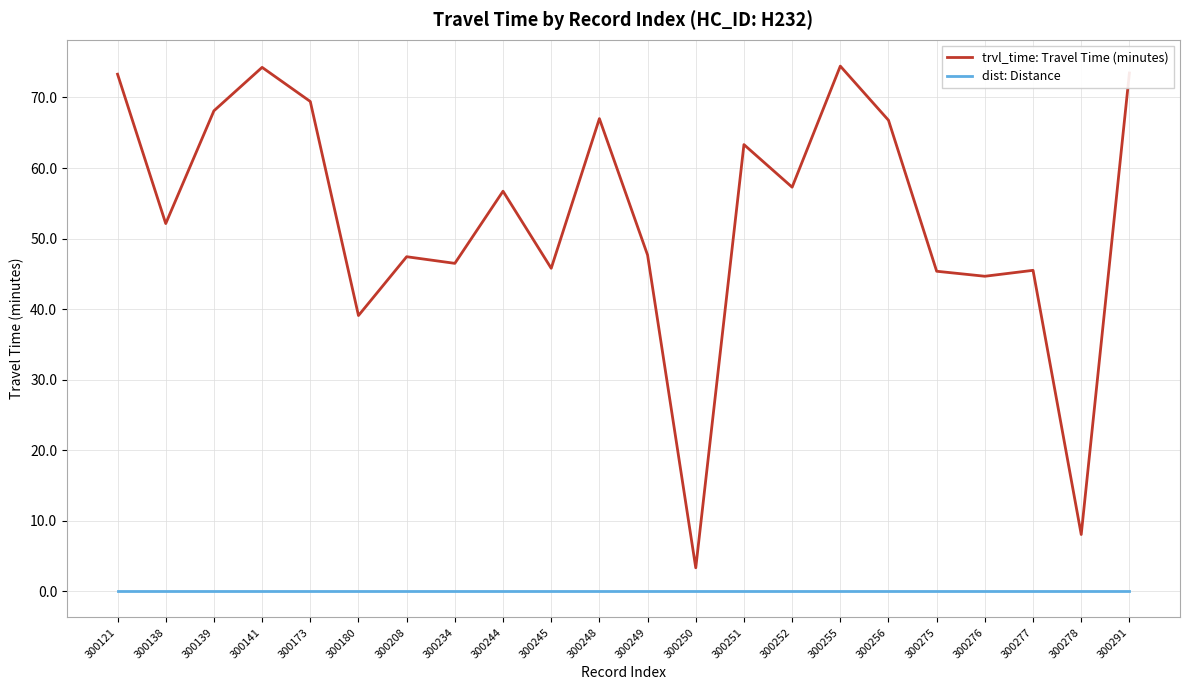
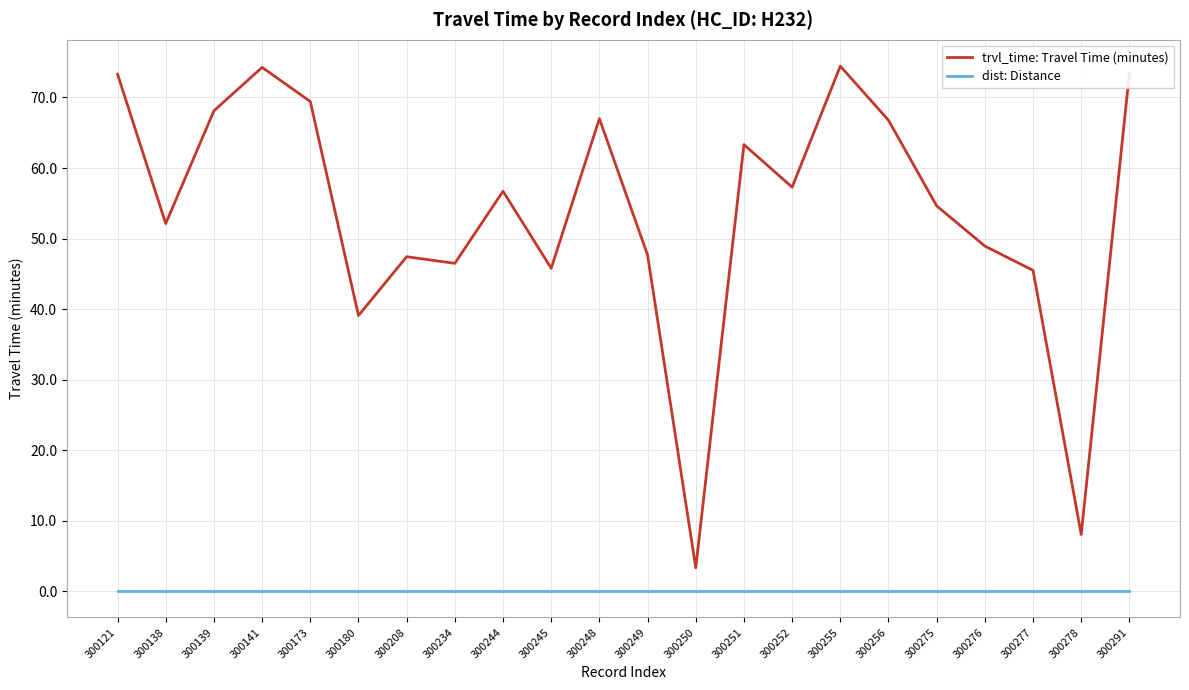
trvl_time: Travel Time (minutes), 300275: 45 -> 55
trvl_time: Travel Time (minutes), 300276: 45 -> 49
